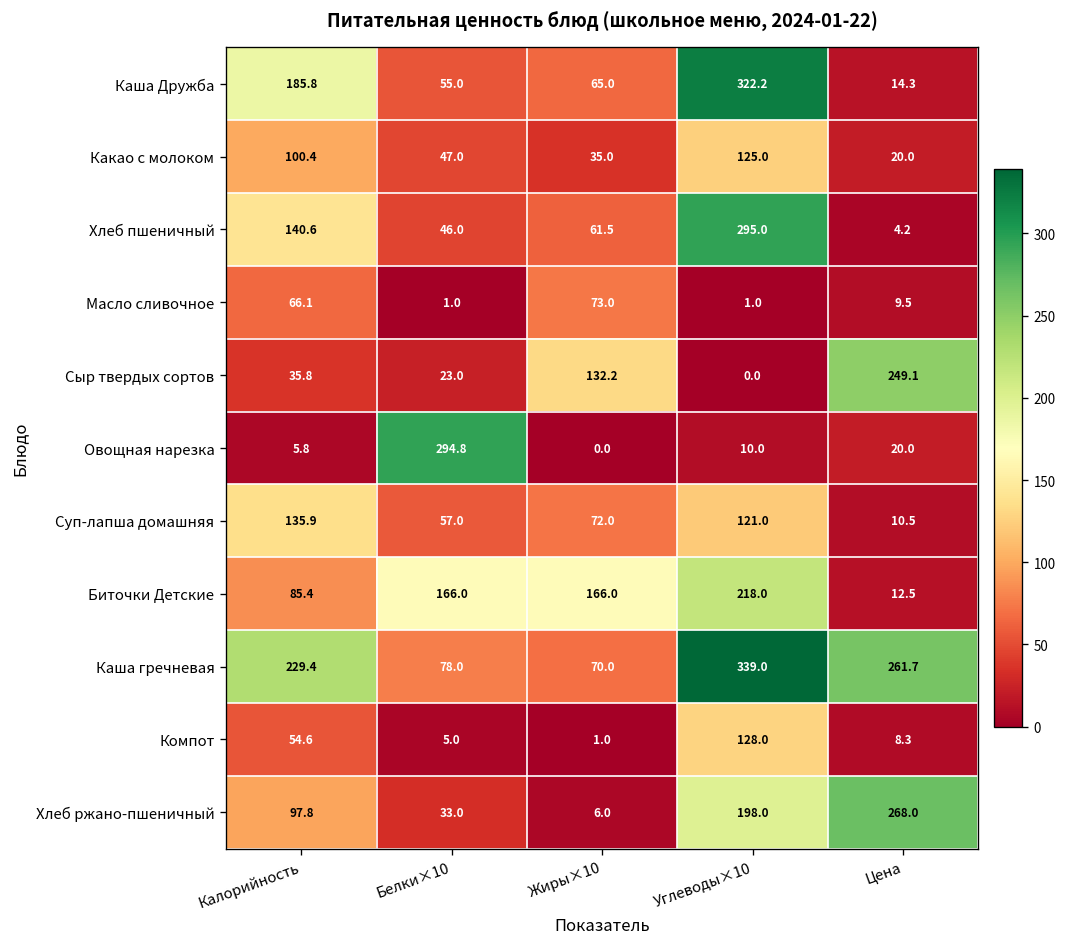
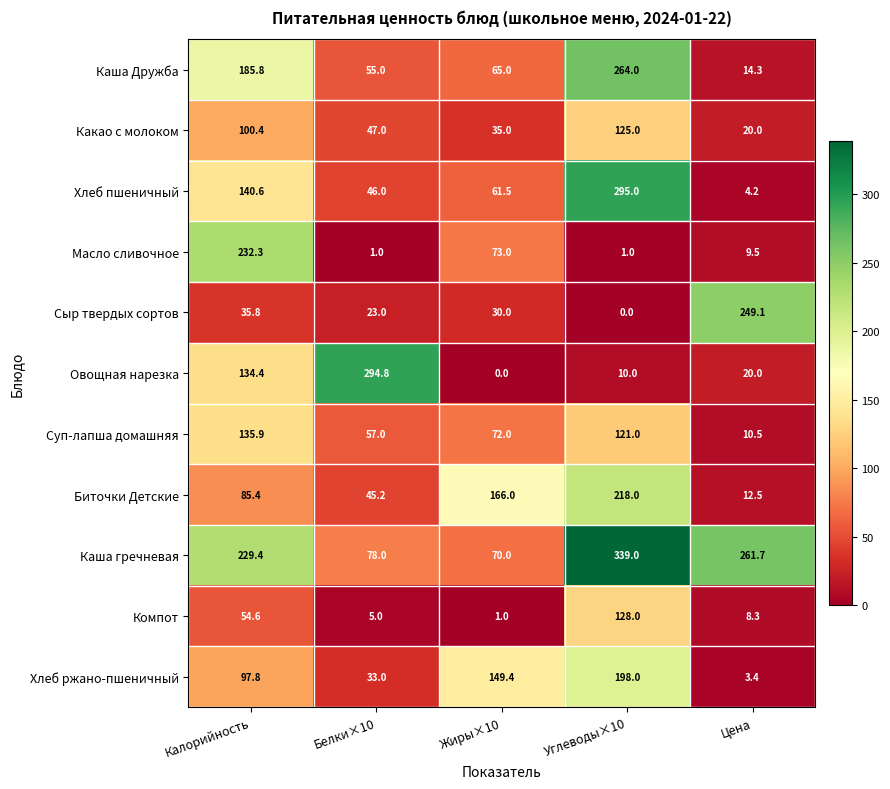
Каша Дружба, Углеводы×10: 322.2 -> 264.0
Масло сливочное, Калорийность: 66.1 -> 232.3
Сыр твердых сортов, Жиры×10: 132.2 -> 30.0
Овощная нарезка, Калорийность: 5.8 -> 134.4
Биточки Детские, Белки×10: 166.0 -> 45.2
Хлеб ржано-пшеничный, Жиры×10: 6.0 -> 149.4
Хлеб ржано-пшеничный, Цена: 268.0 -> 3.4
